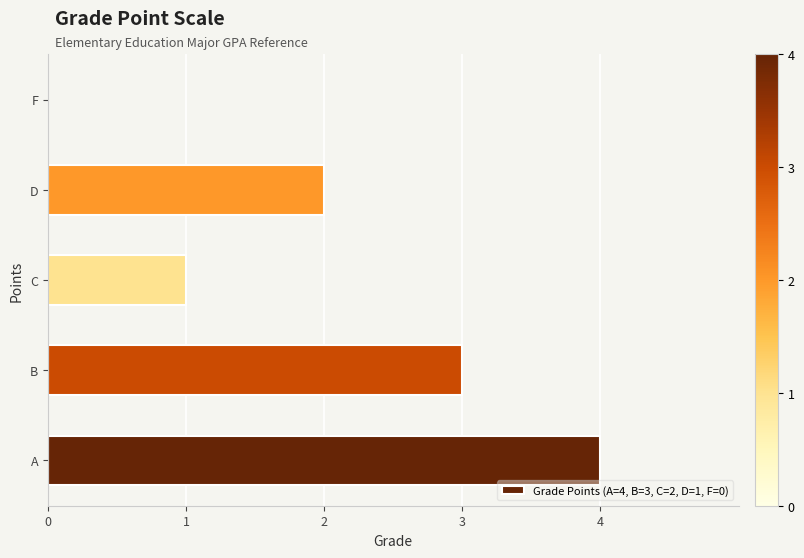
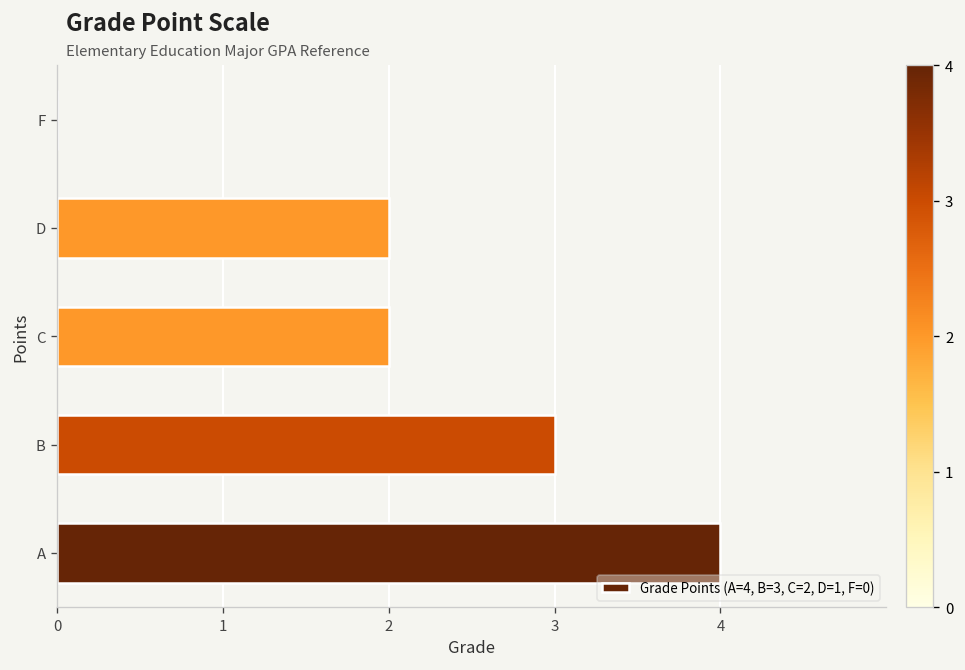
C: 1 -> 2
